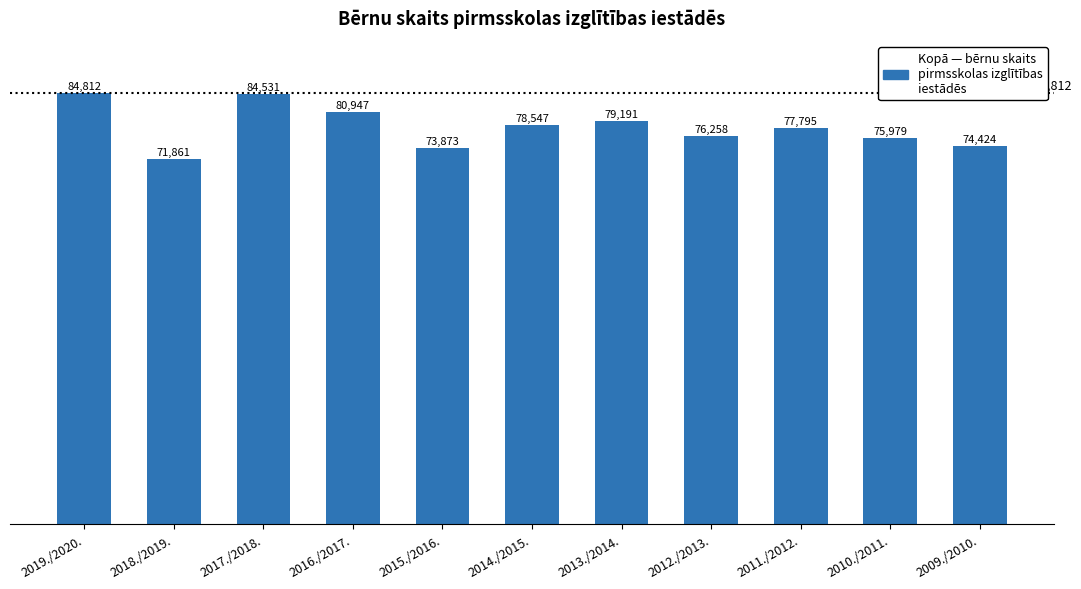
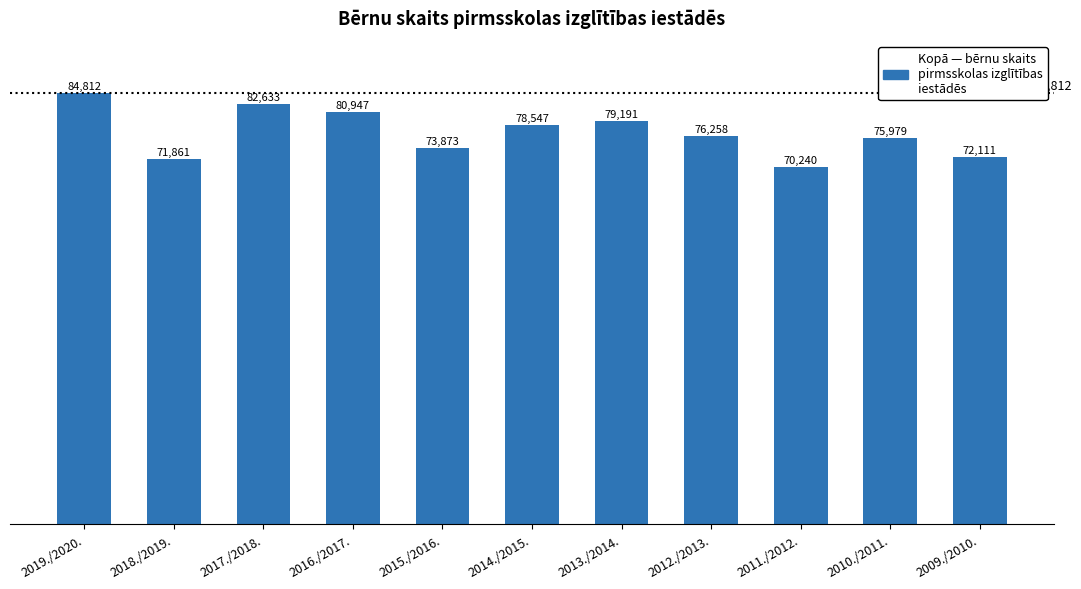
2017./2018.: 84,531 -> 82,633
2011./2012.: 77,795 -> 70,240
2009./2010.: 74,424 -> 72,111
